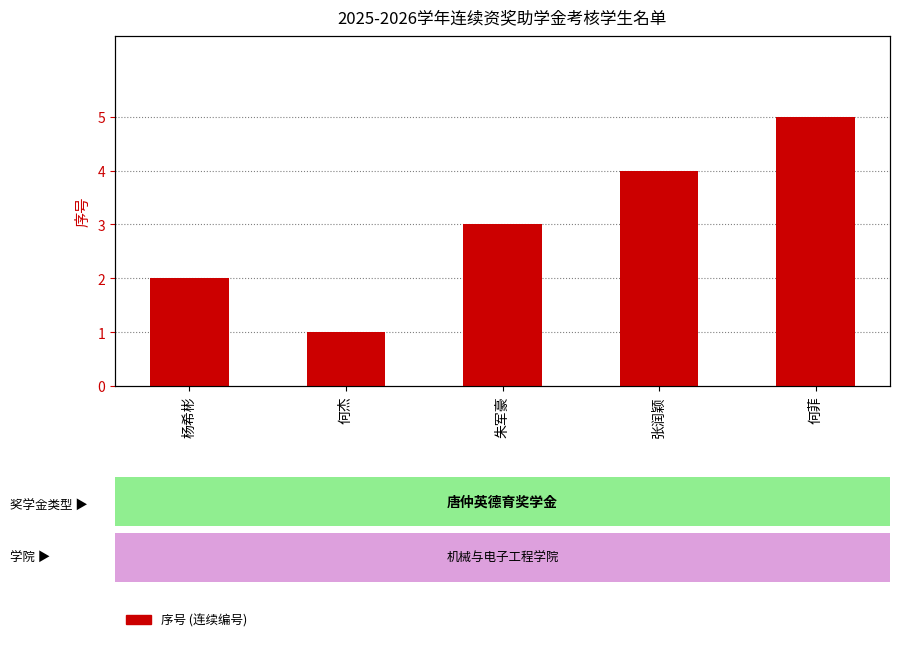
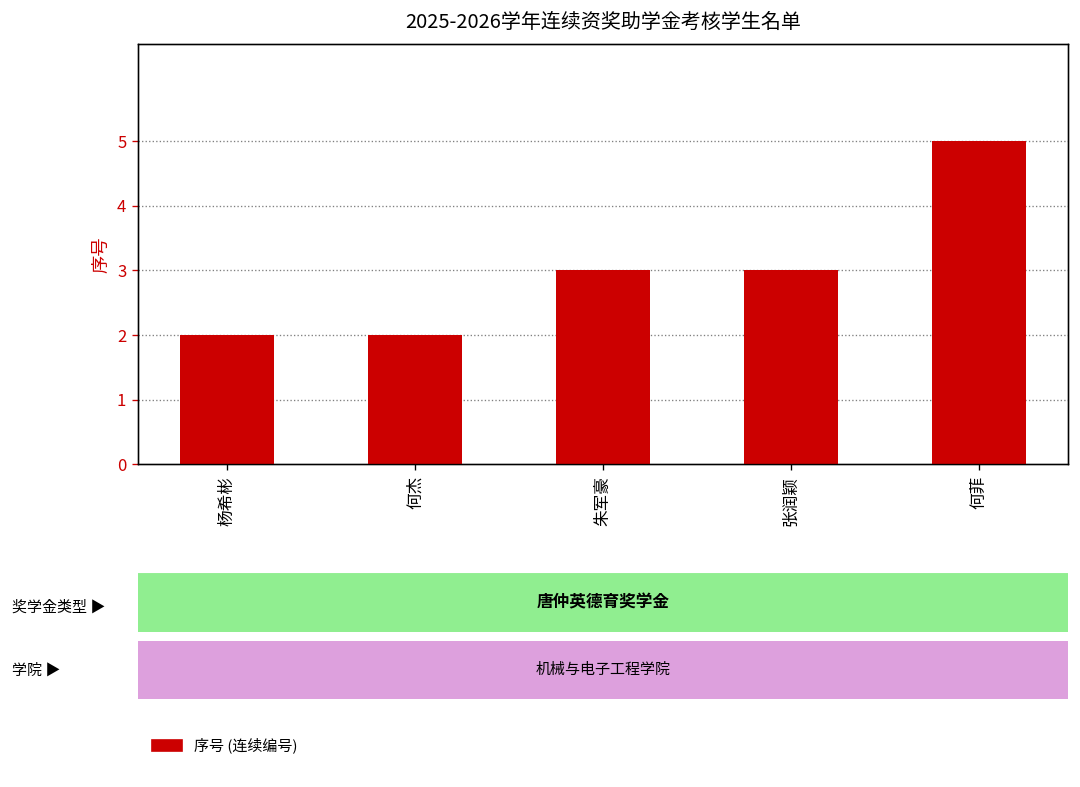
何杰: 1 -> 2
张润颖: 4 -> 3
